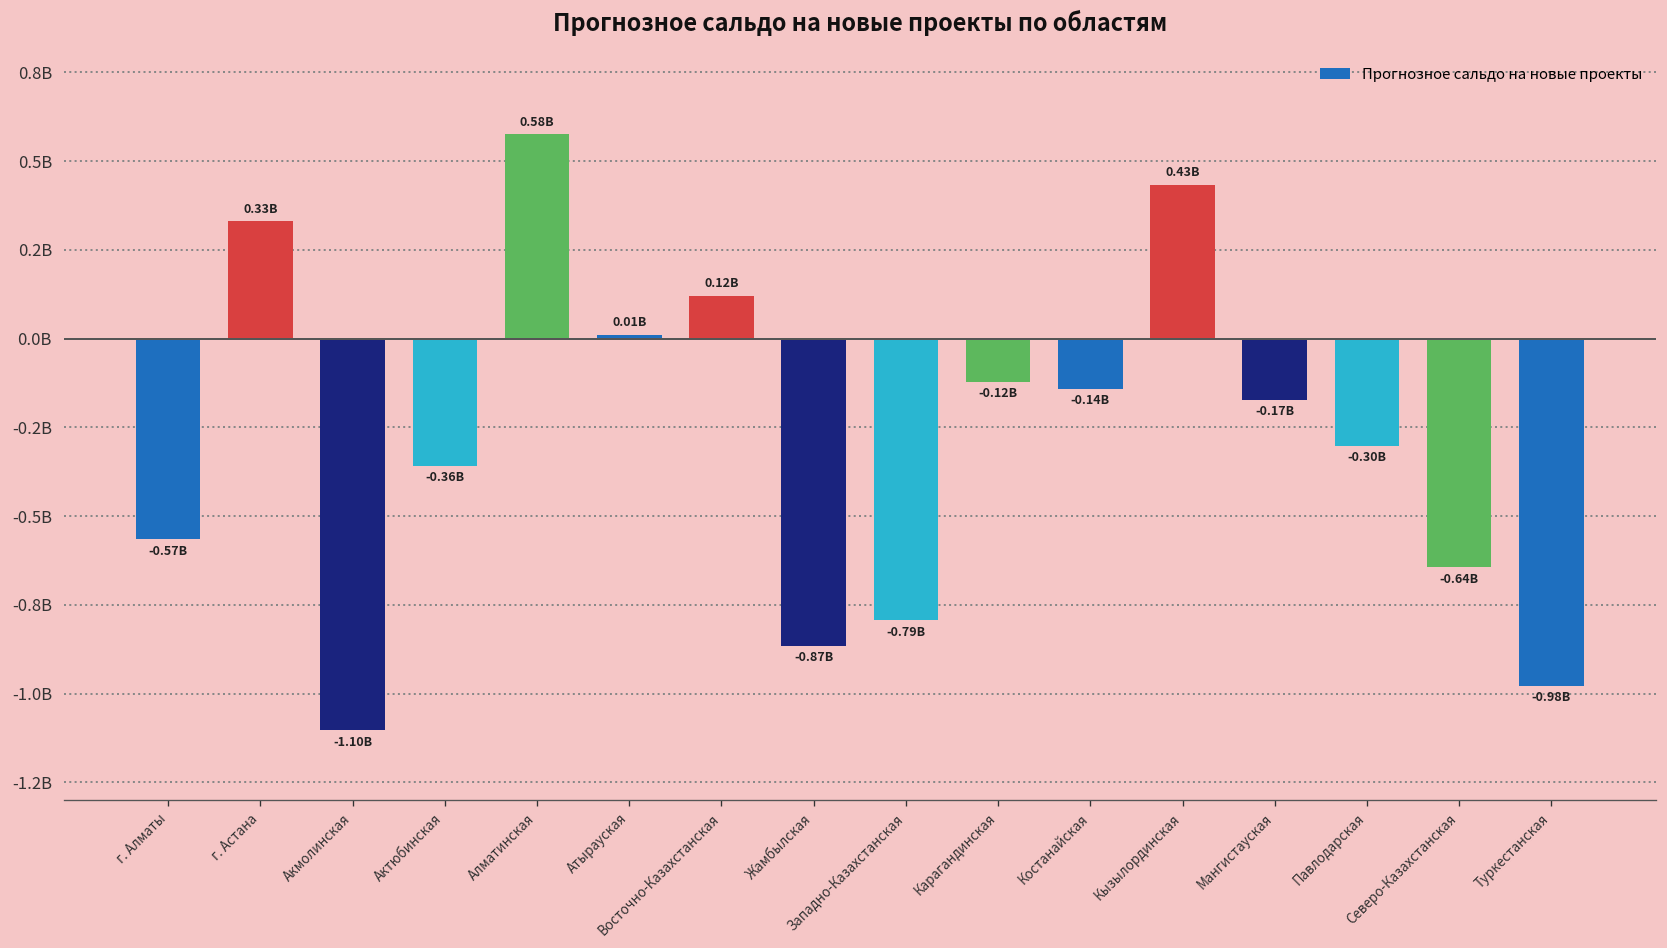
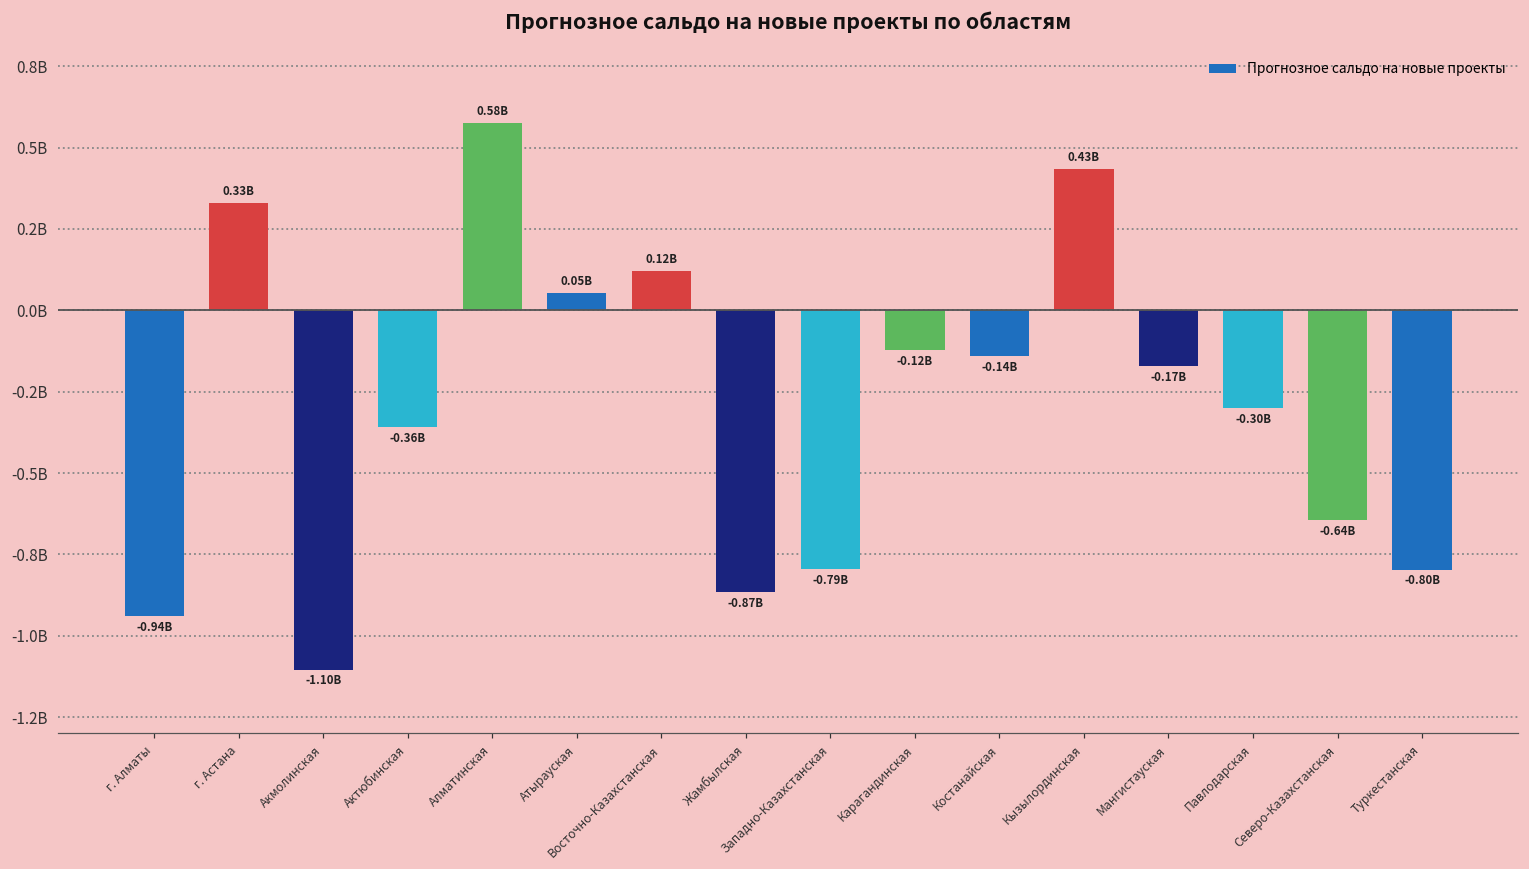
г. Алматы: -0.57B -> -0.94B
Атырауская: 0.01B -> 0.05B
Туркестанская: -0.98B -> -0.80B
